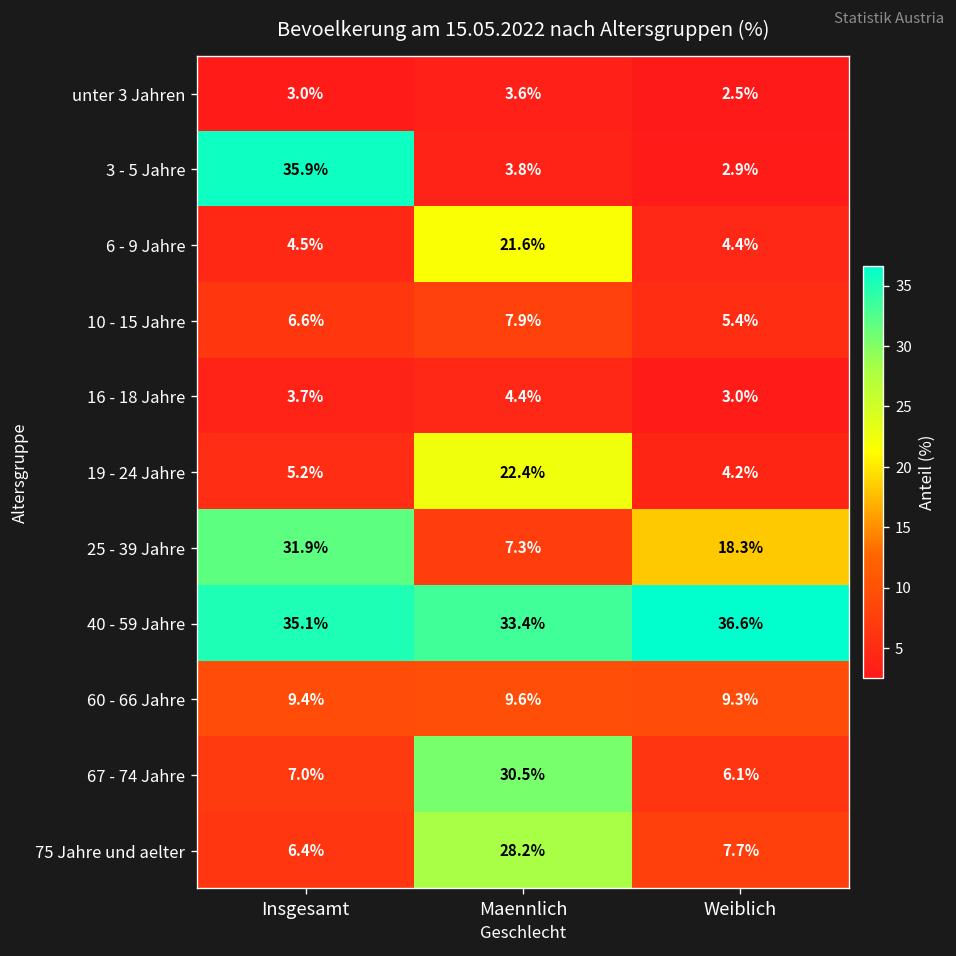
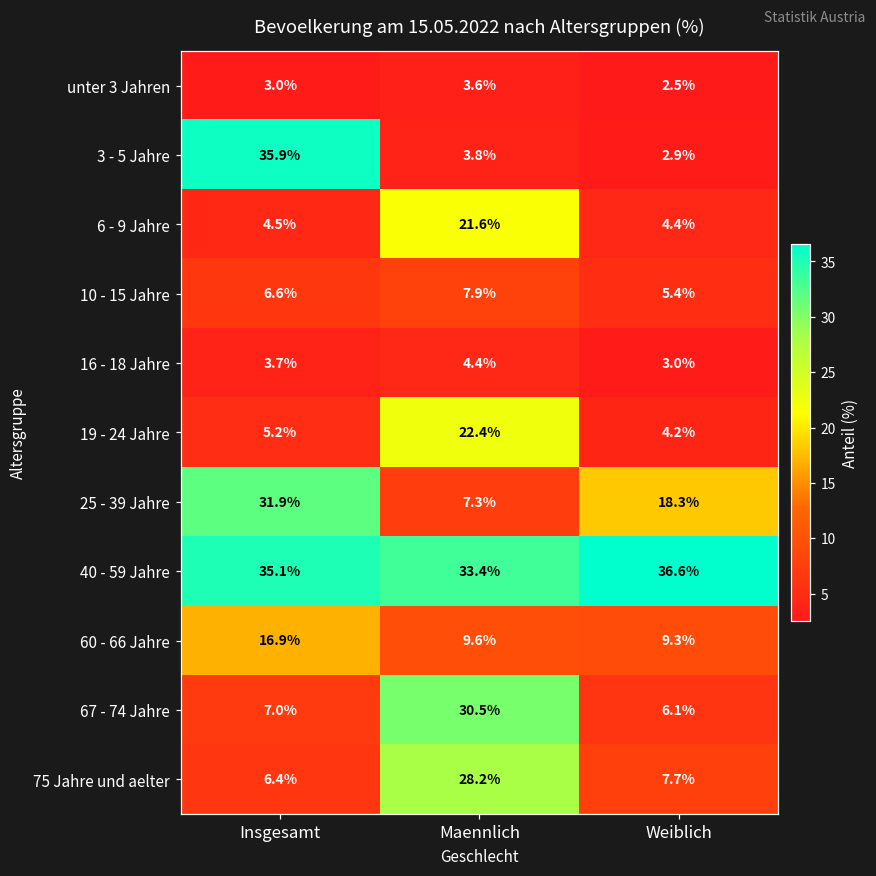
60 - 66 Jahre, Insgesamt: 9.4% -> 16.9%
